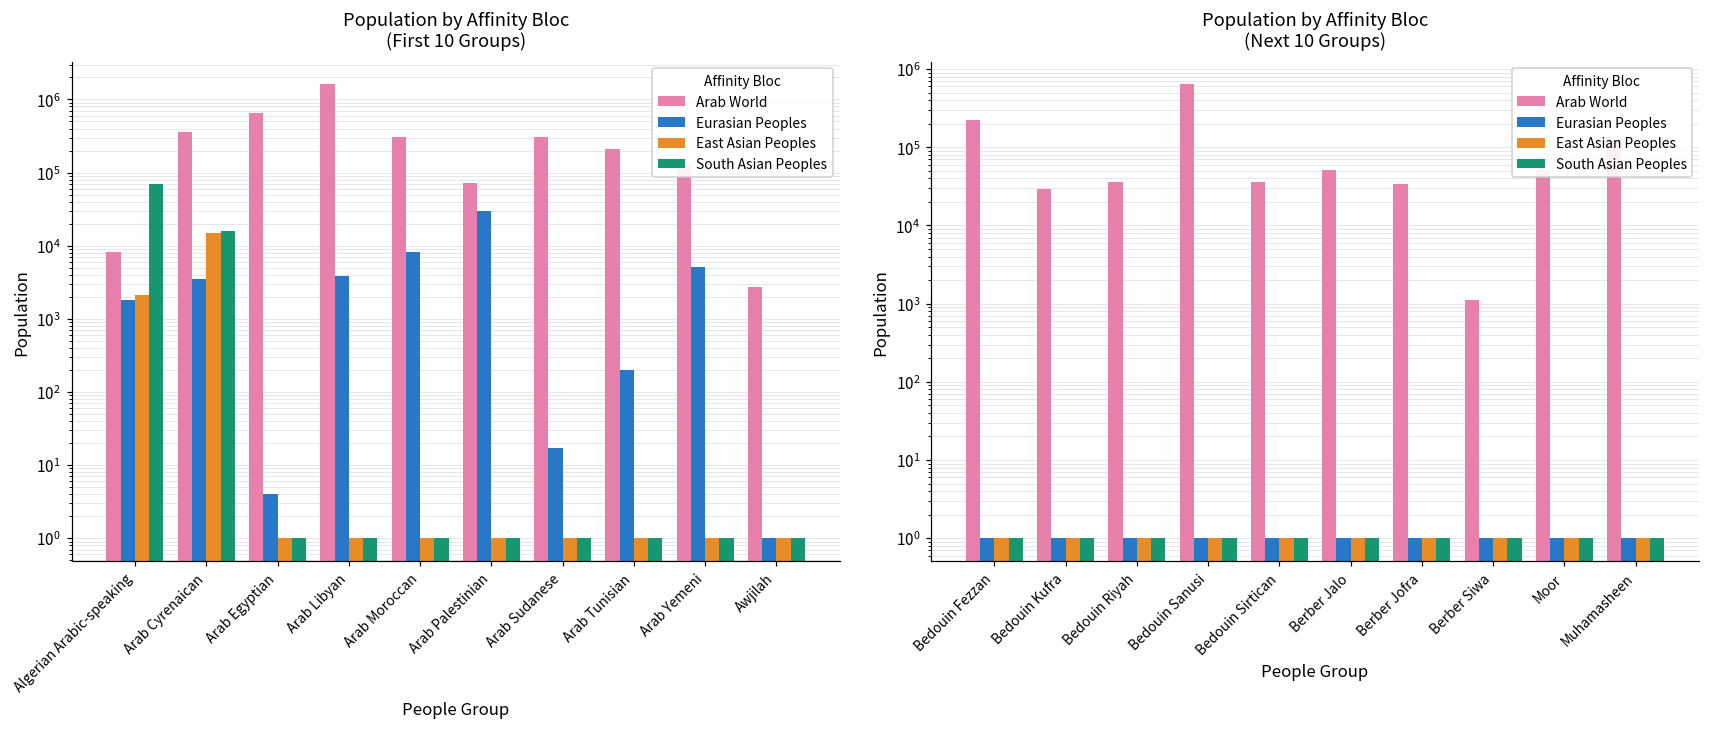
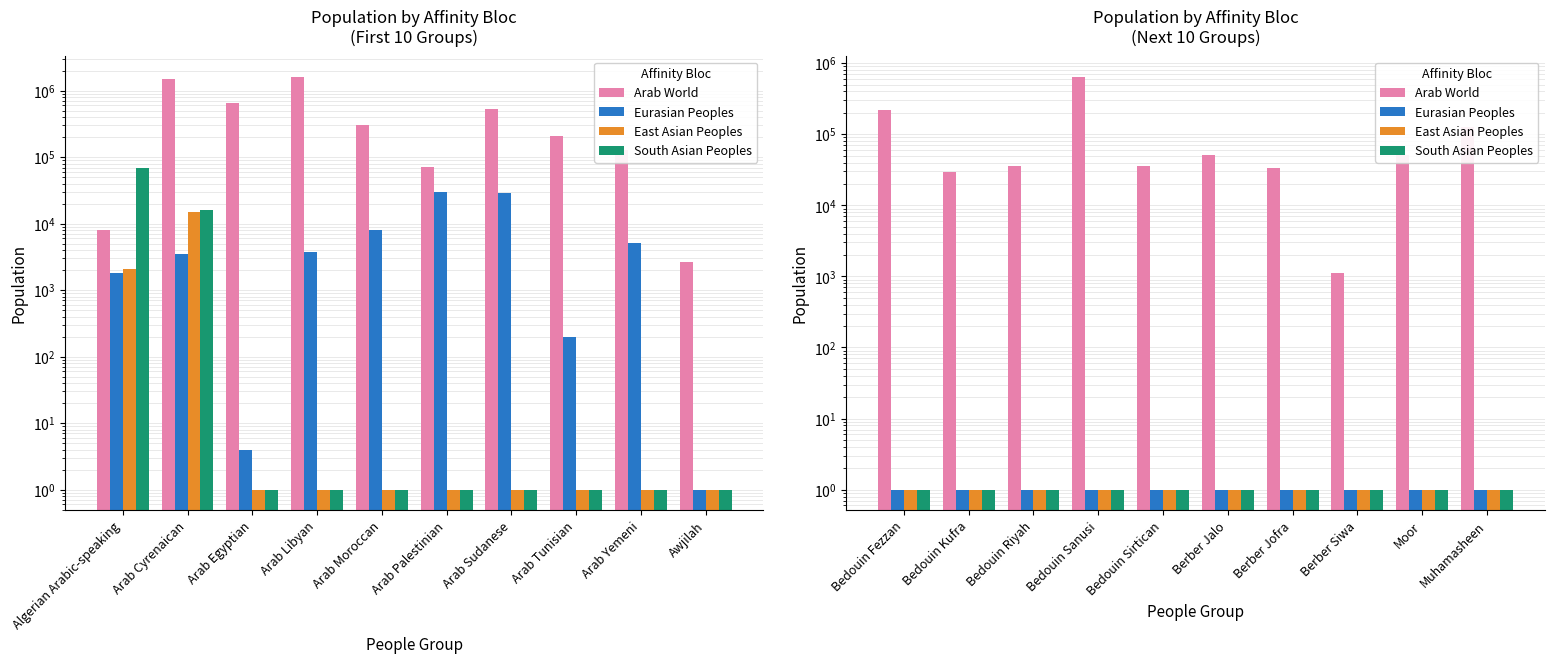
Population by Affinity Bloc (First 10 Groups), Arab World, Arab Cyrenaican: 400000 -> 1500000
Population by Affinity Bloc (First 10 Groups), Arab World, Arab Sudanese: 300000 -> 500000
Population by Affinity Bloc (First 10 Groups), Eurasian Peoples, Arab Sudanese: 17 -> 30000
